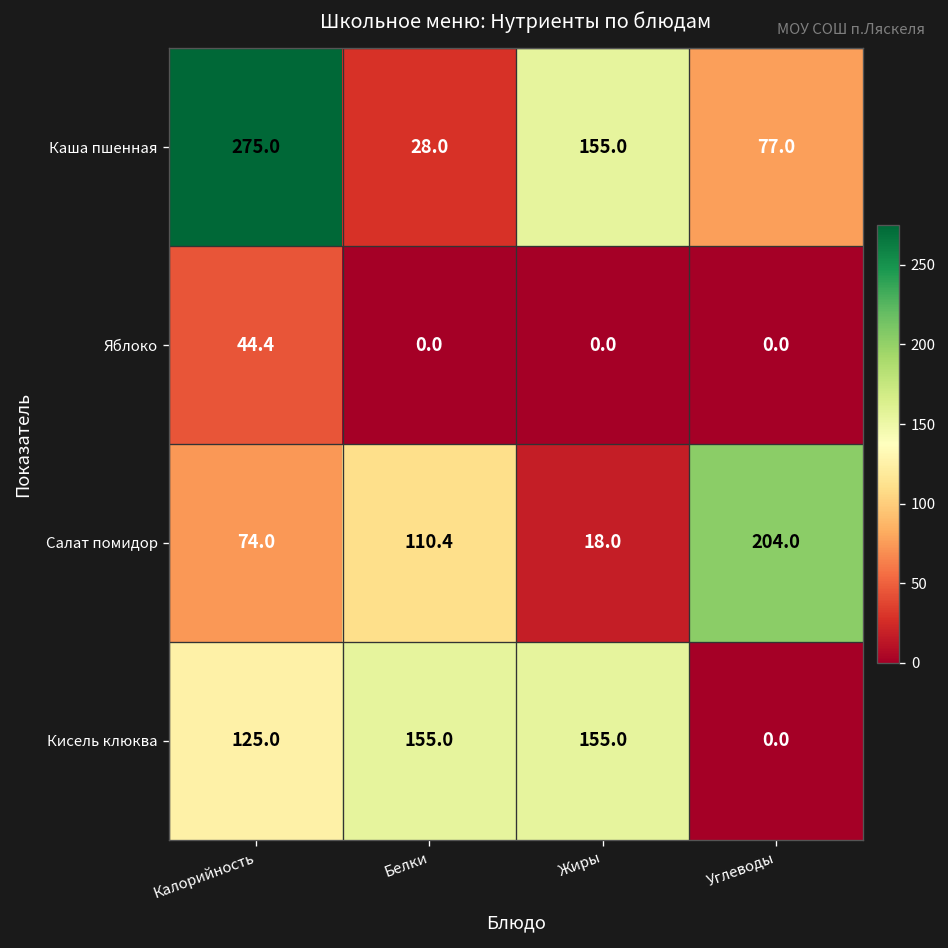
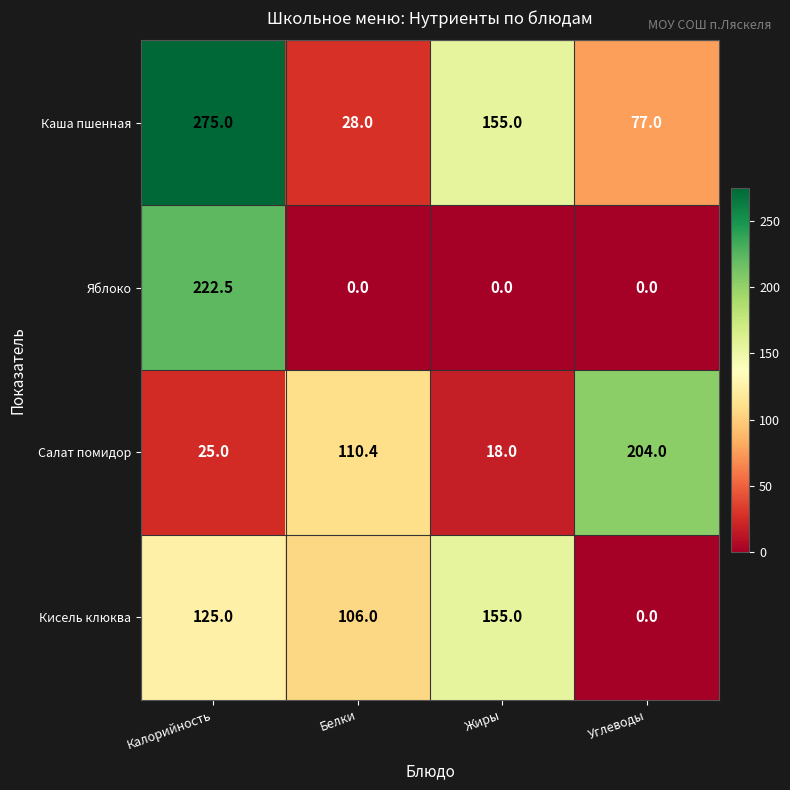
Яблоко, Калорийность: 44.4 -> 222.5
Салат помидор, Калорийность: 74.0 -> 25.0
Кисель клюква, Белки: 155.0 -> 106.0
